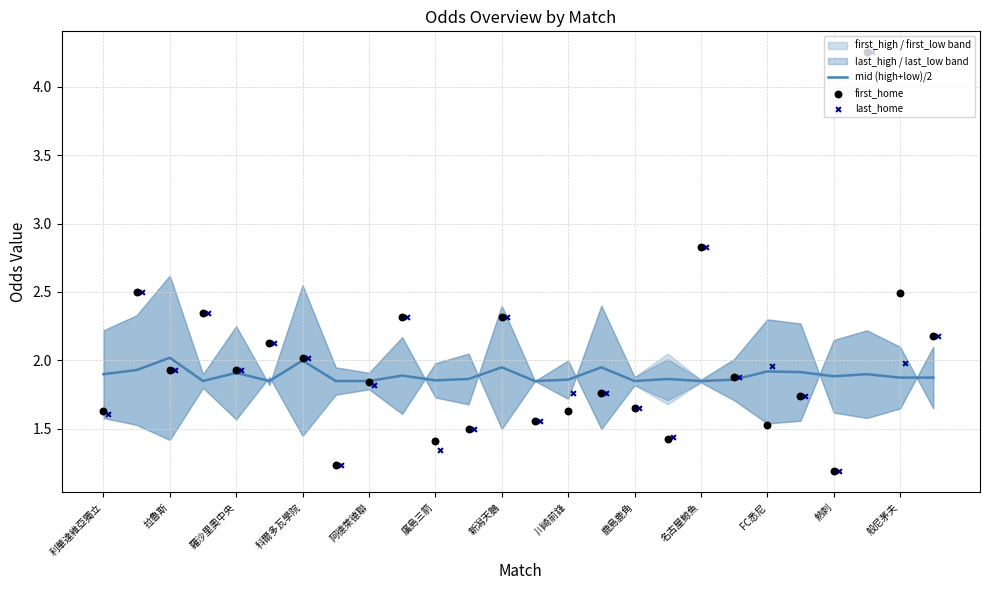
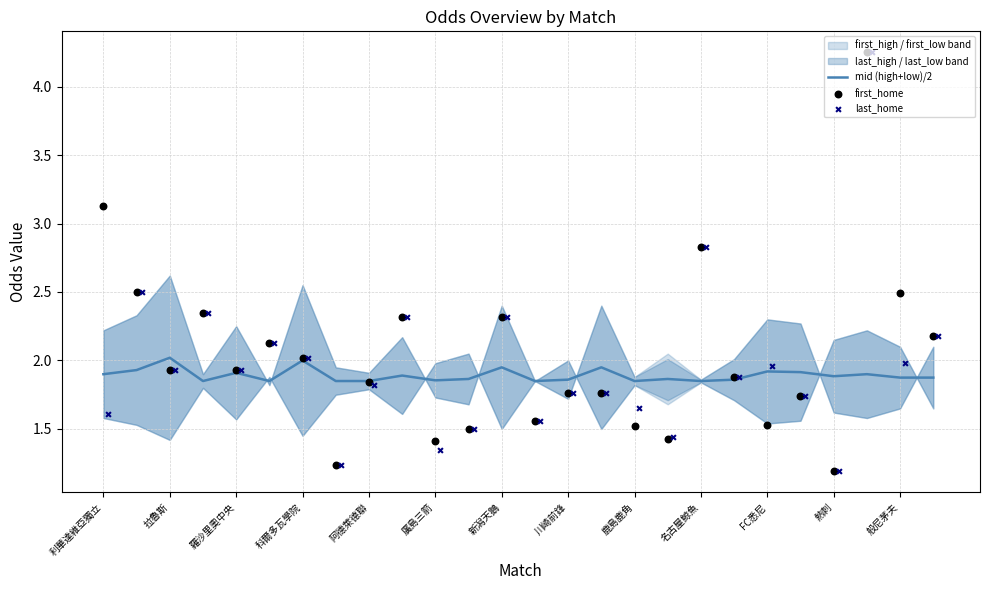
first_home, 利華達維亞獨立: 1.63 -> 3.13
first_home, 川崎前鋒: 1.63 -> 1.76
first_home, 鹿島鹿角: 1.65 -> 1.52
